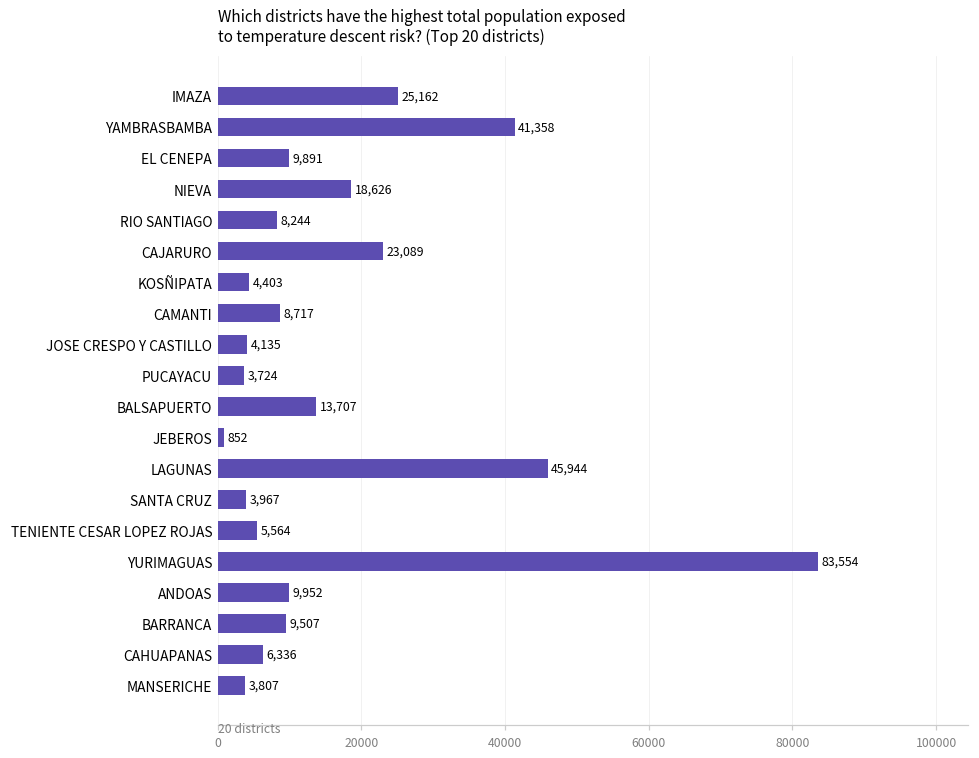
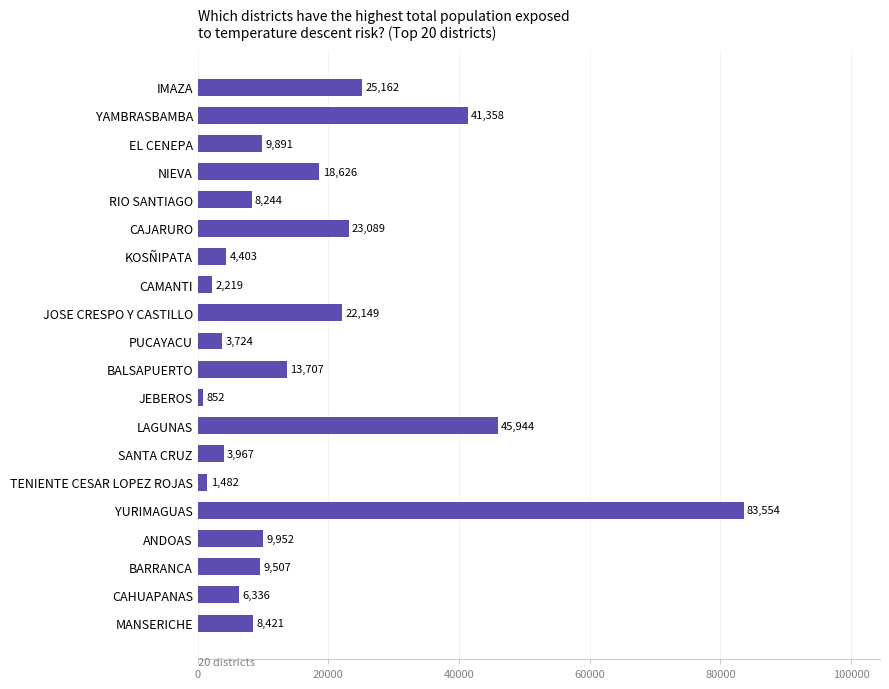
CAMANTI: 8,717 -> 2,219
JOSE CRESPO Y CASTILLO: 4,135 -> 22,149
TENIENTE CESAR LOPEZ ROJAS: 5,564 -> 1,482
MANSERICHE: 3,807 -> 8,421
